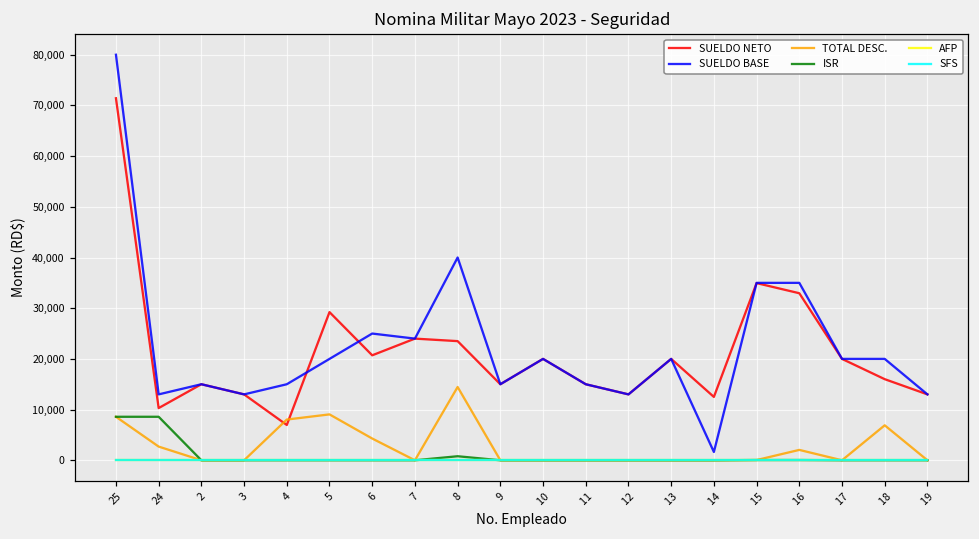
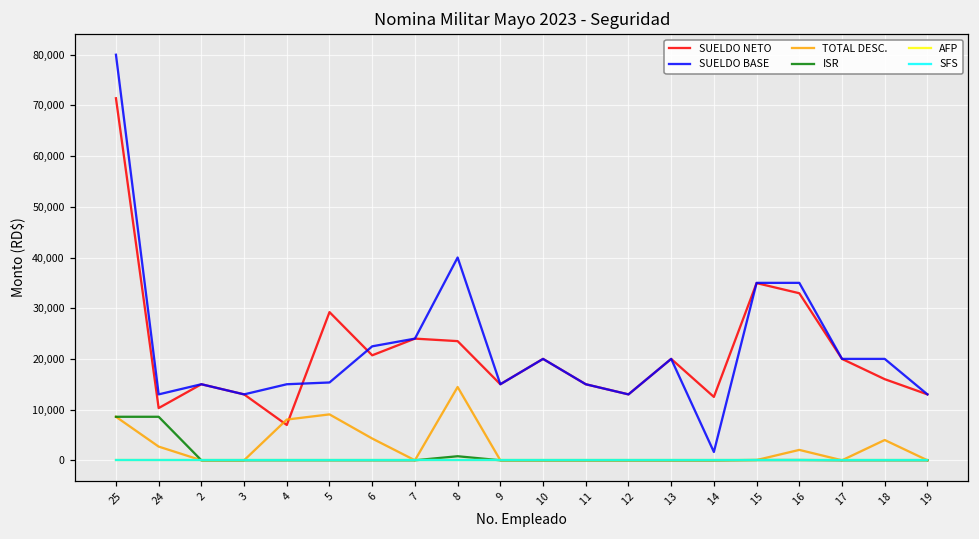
SUELDO BASE, 5: 20,000 -> 15,000
SUELDO BASE, 6: 25,000 -> 22,000
TOTAL DESC., 18: 7,000 -> 4,000
